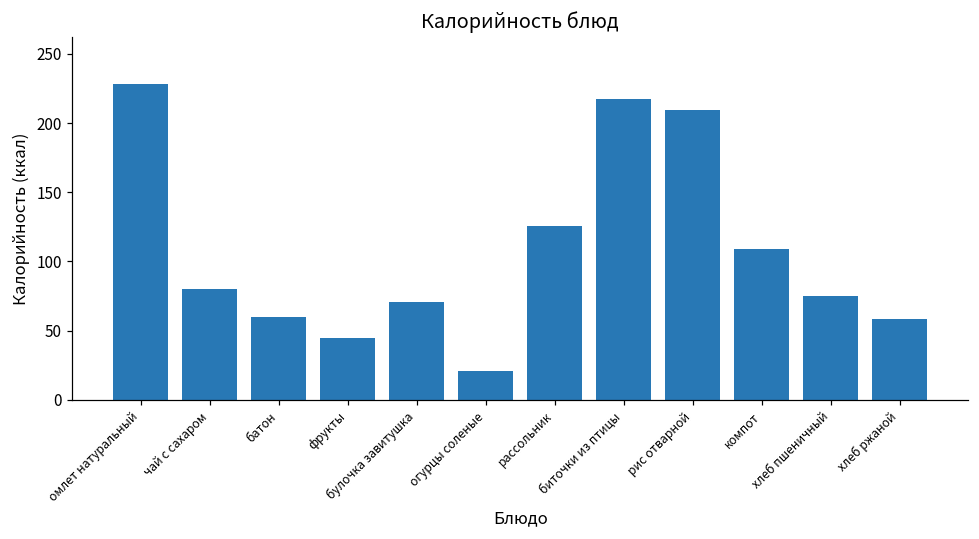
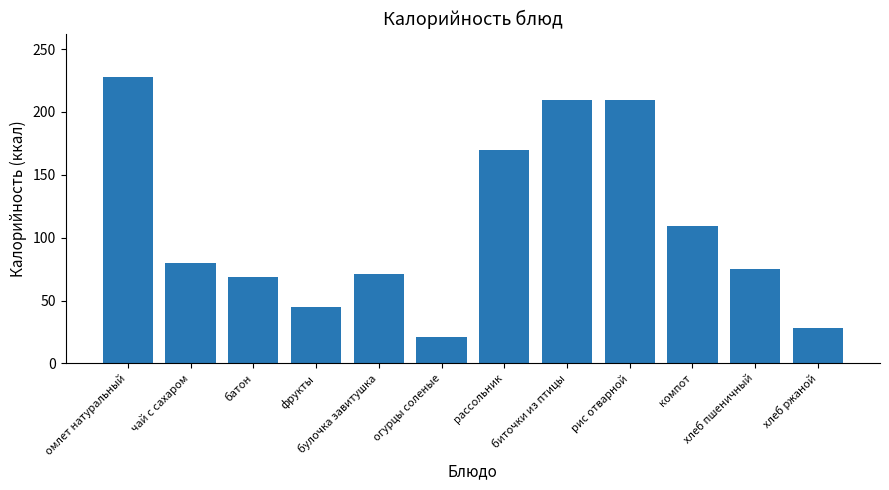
батон: 60 -> 69
рассольник: 125 -> 170
биточки из птицы: 218 -> 209
хлеб ржаной: 59 -> 28
